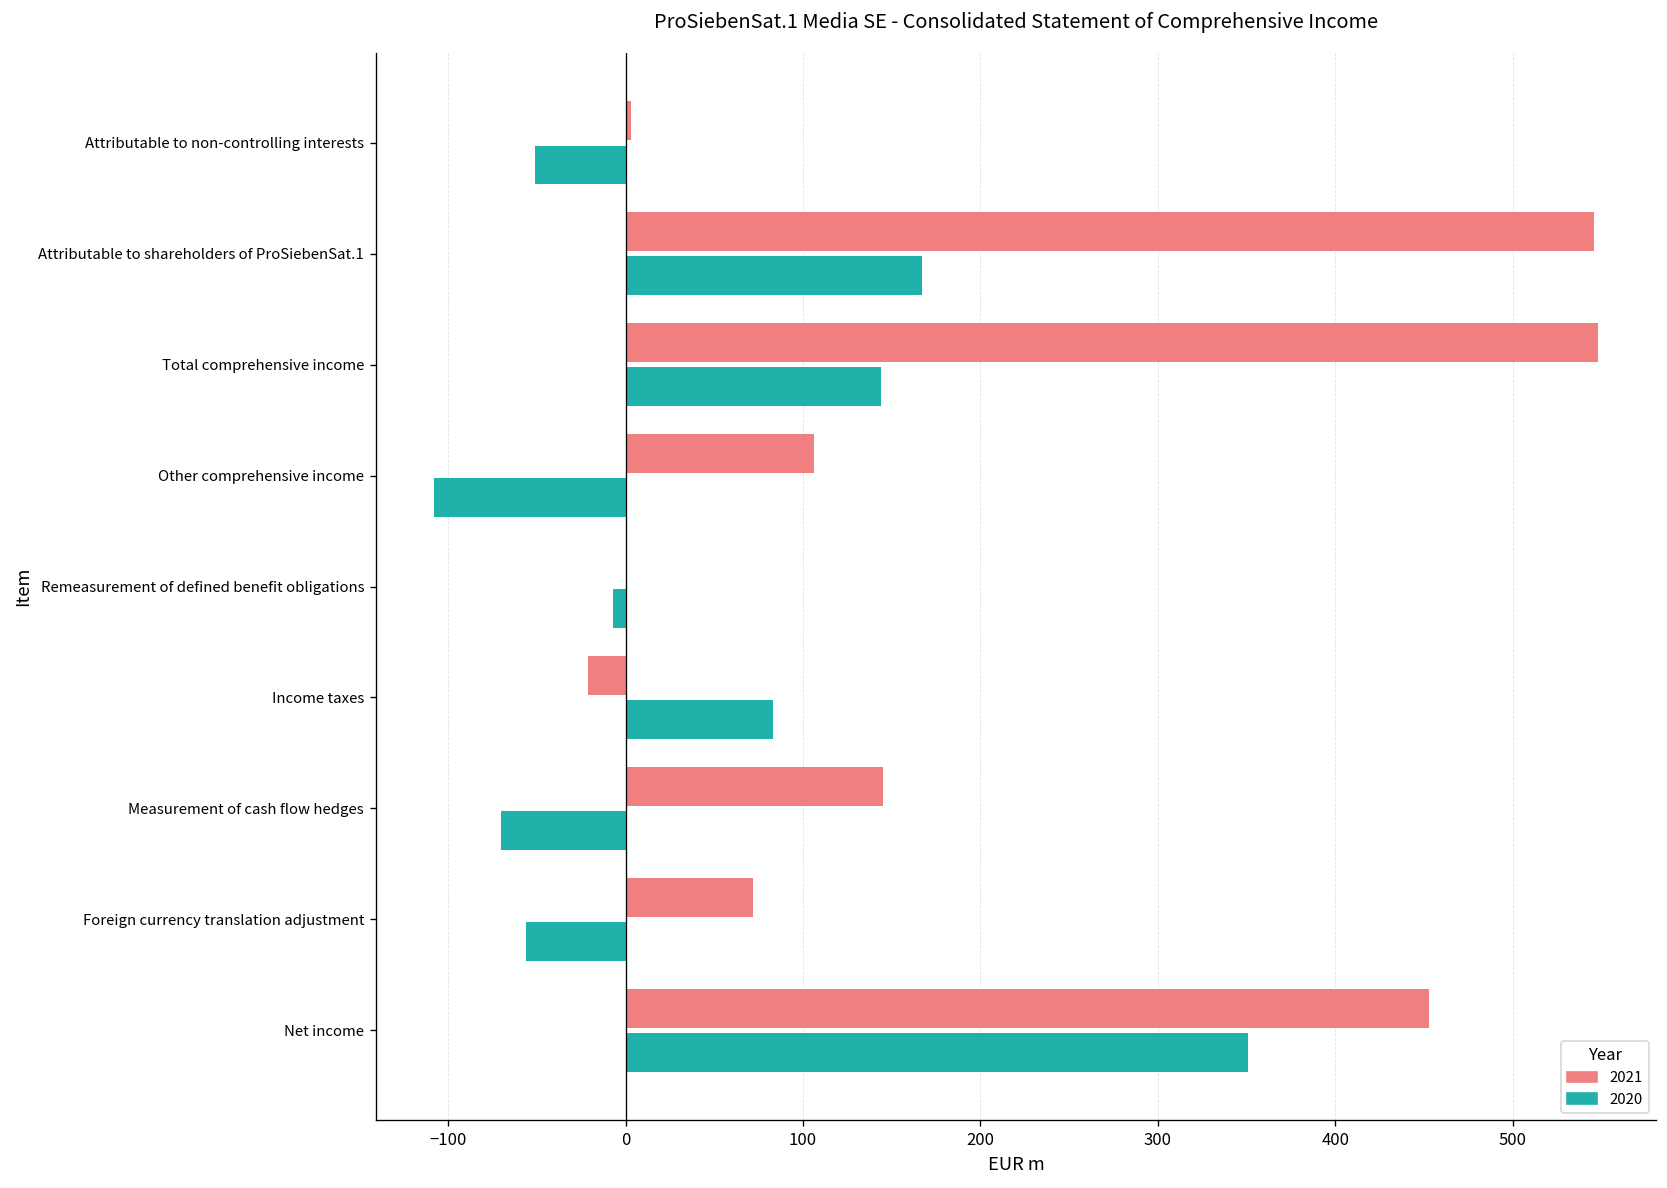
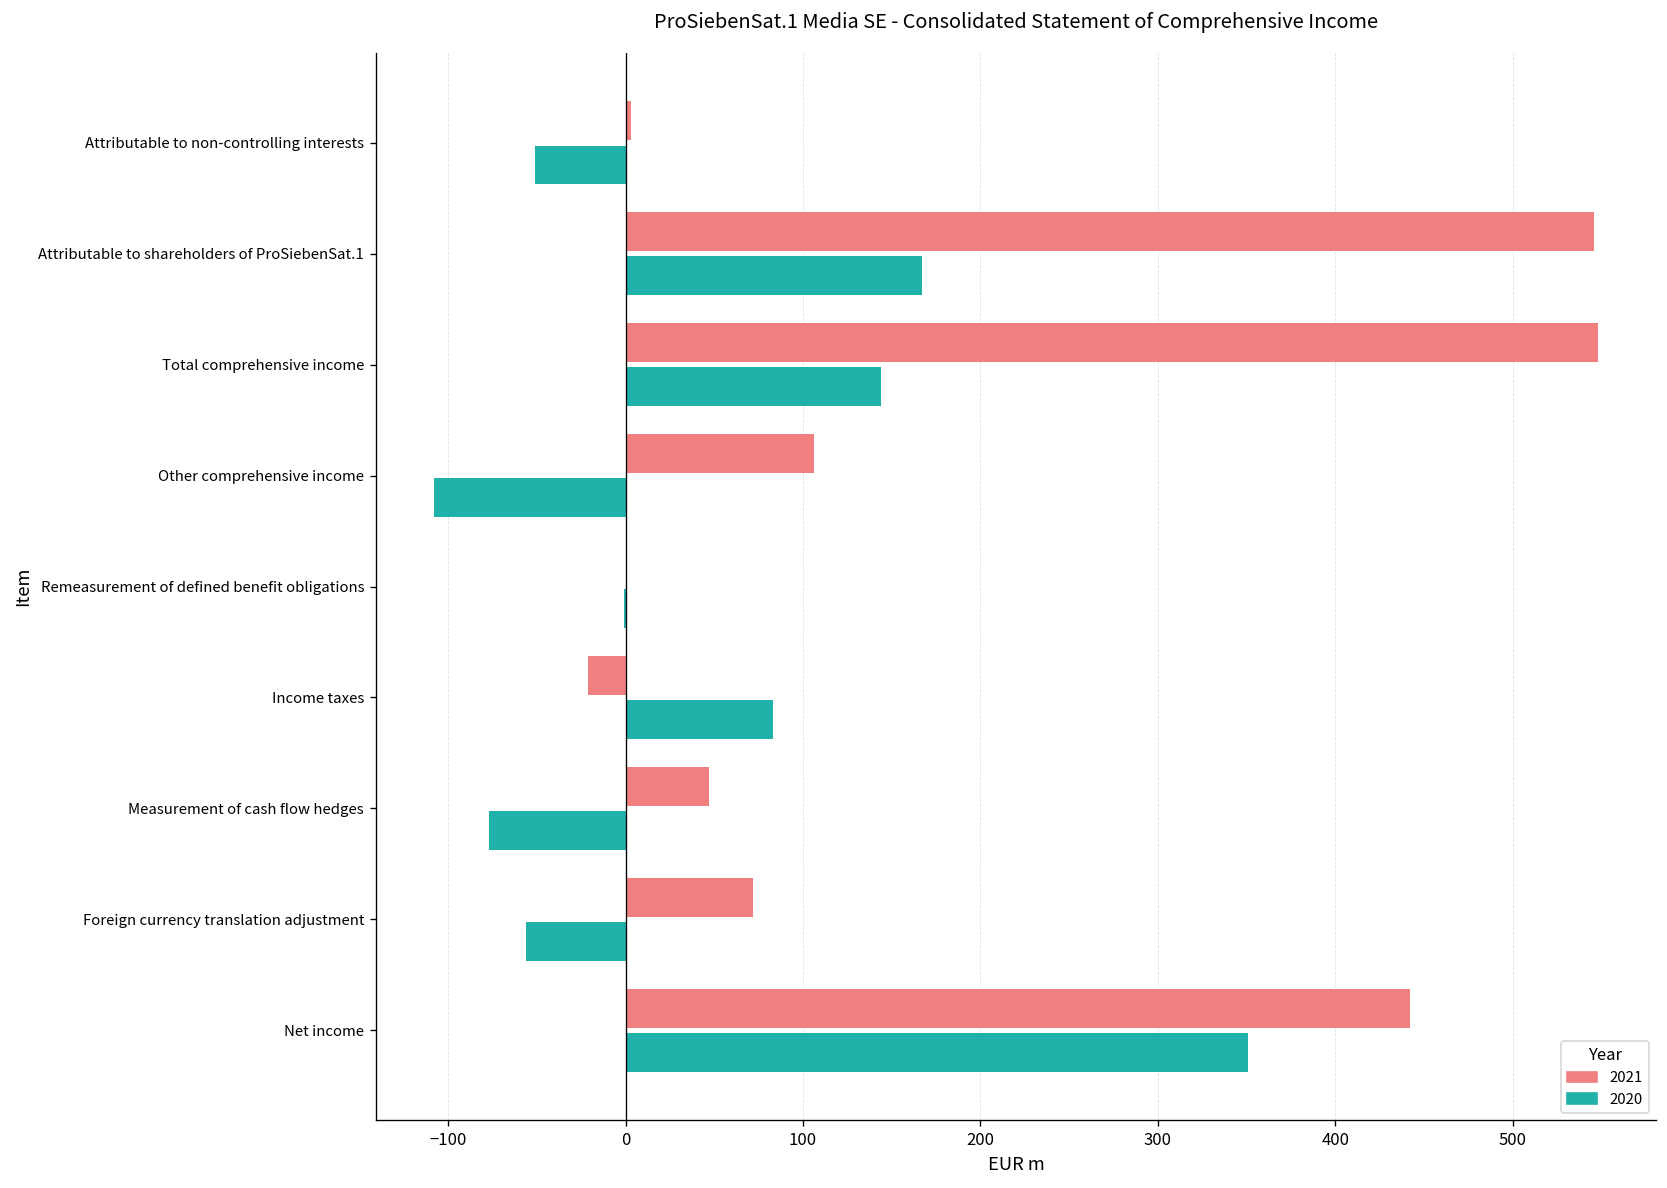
2020, Remeasurement of defined benefit obligations: -7 -> -1
2021, Measurement of cash flow hedges: 145 -> 47
2020, Measurement of cash flow hedges: -70 -> -77
2021, Net income: 453 -> 442
